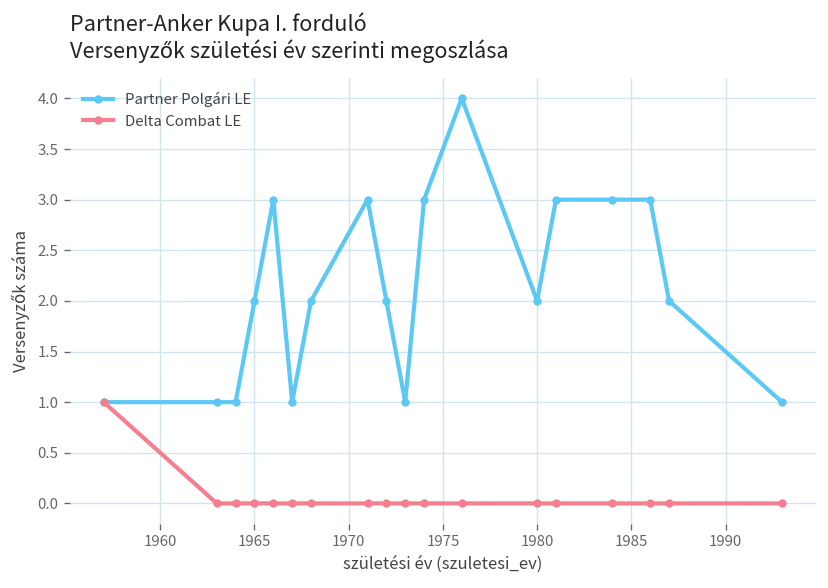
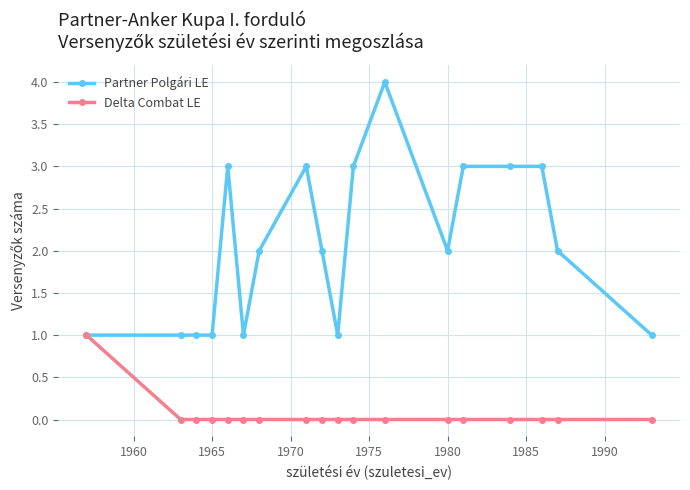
Partner Polgári LE, 1965: 2 -> 1
